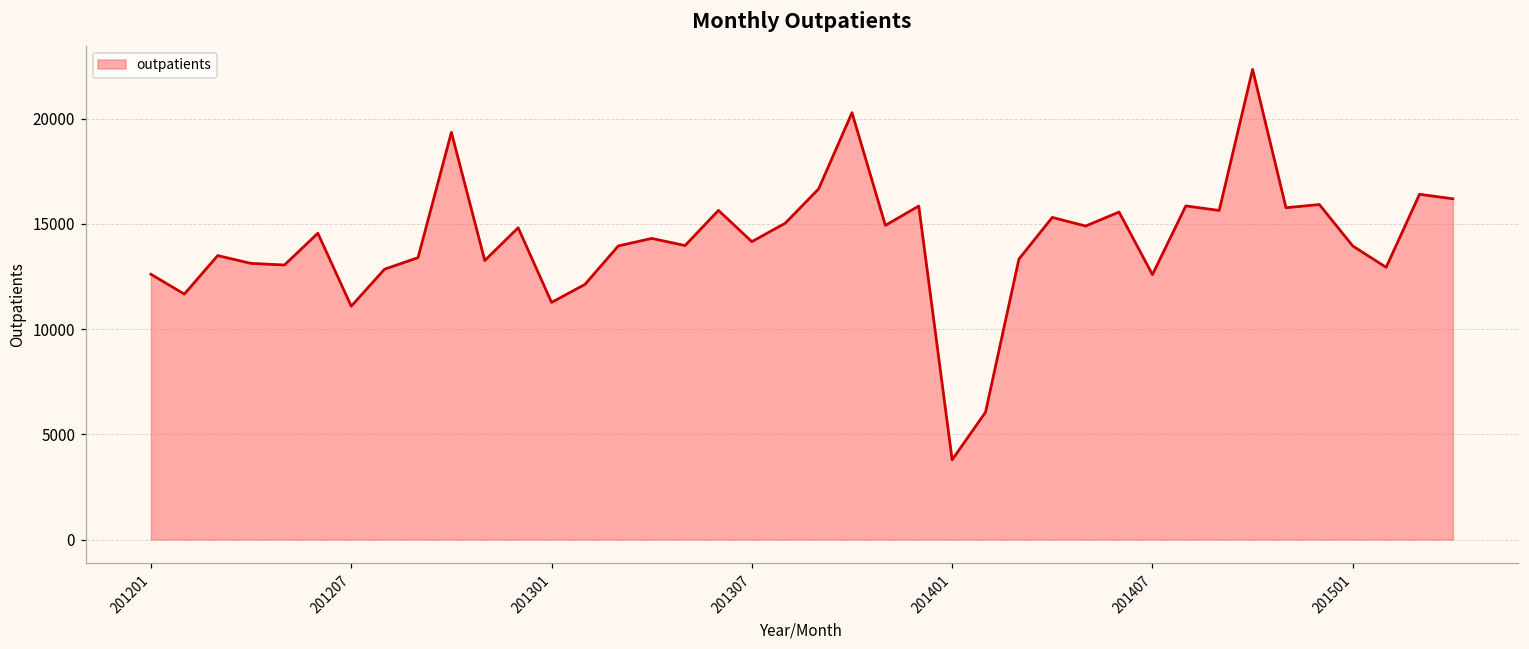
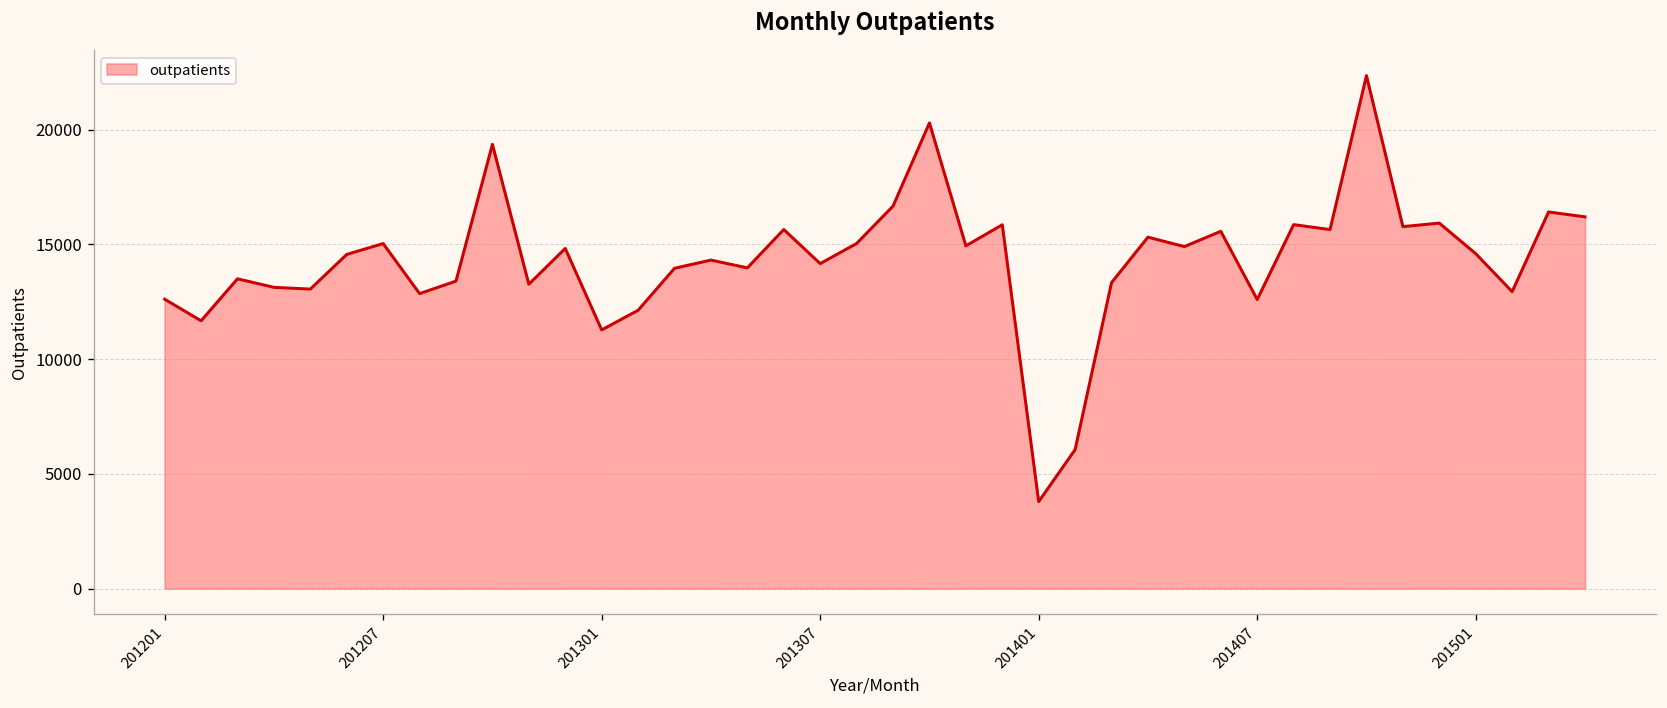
201207: 11100 -> 15000
201501: 14000 -> 14600
